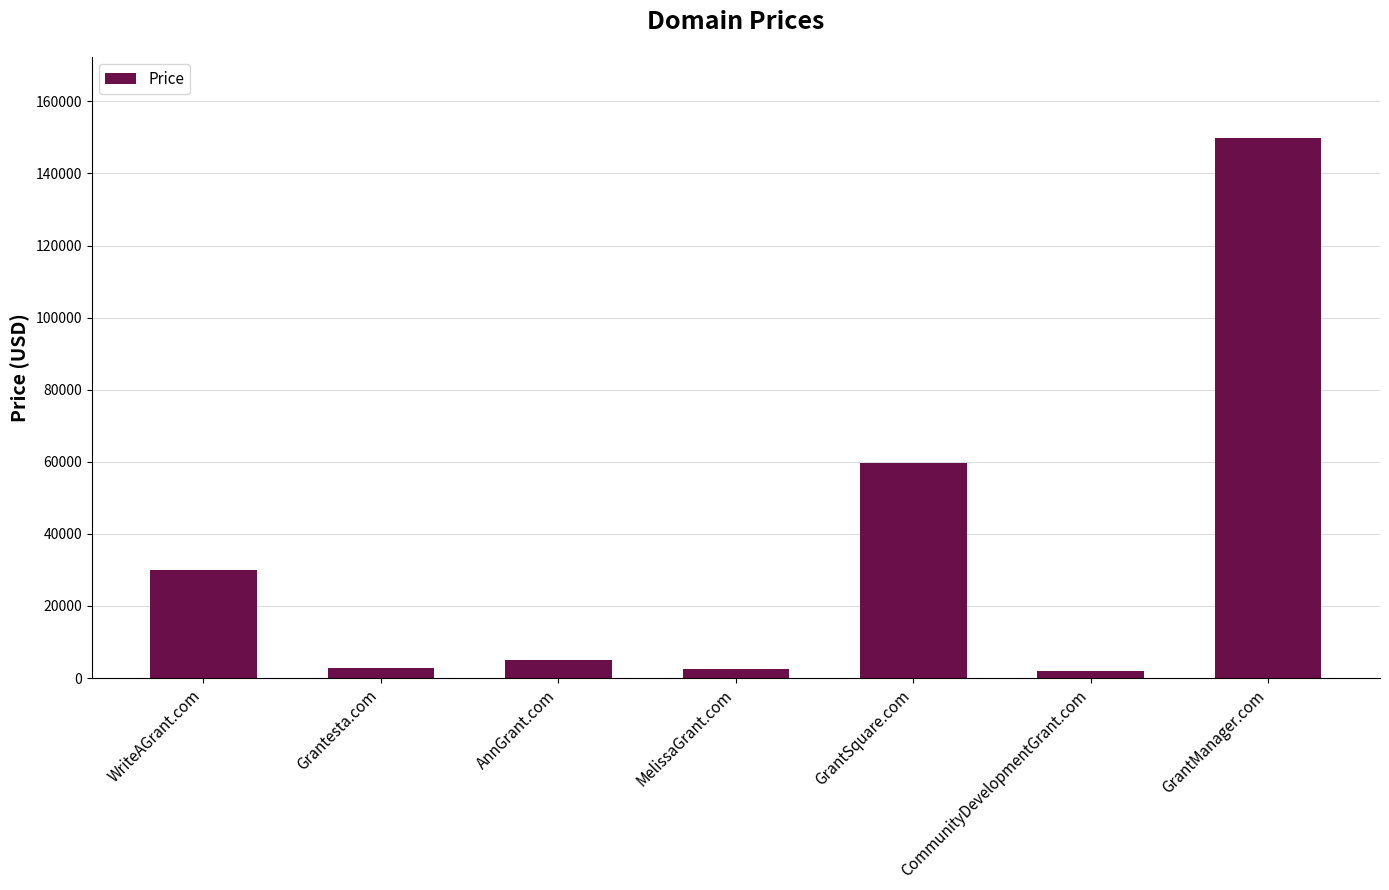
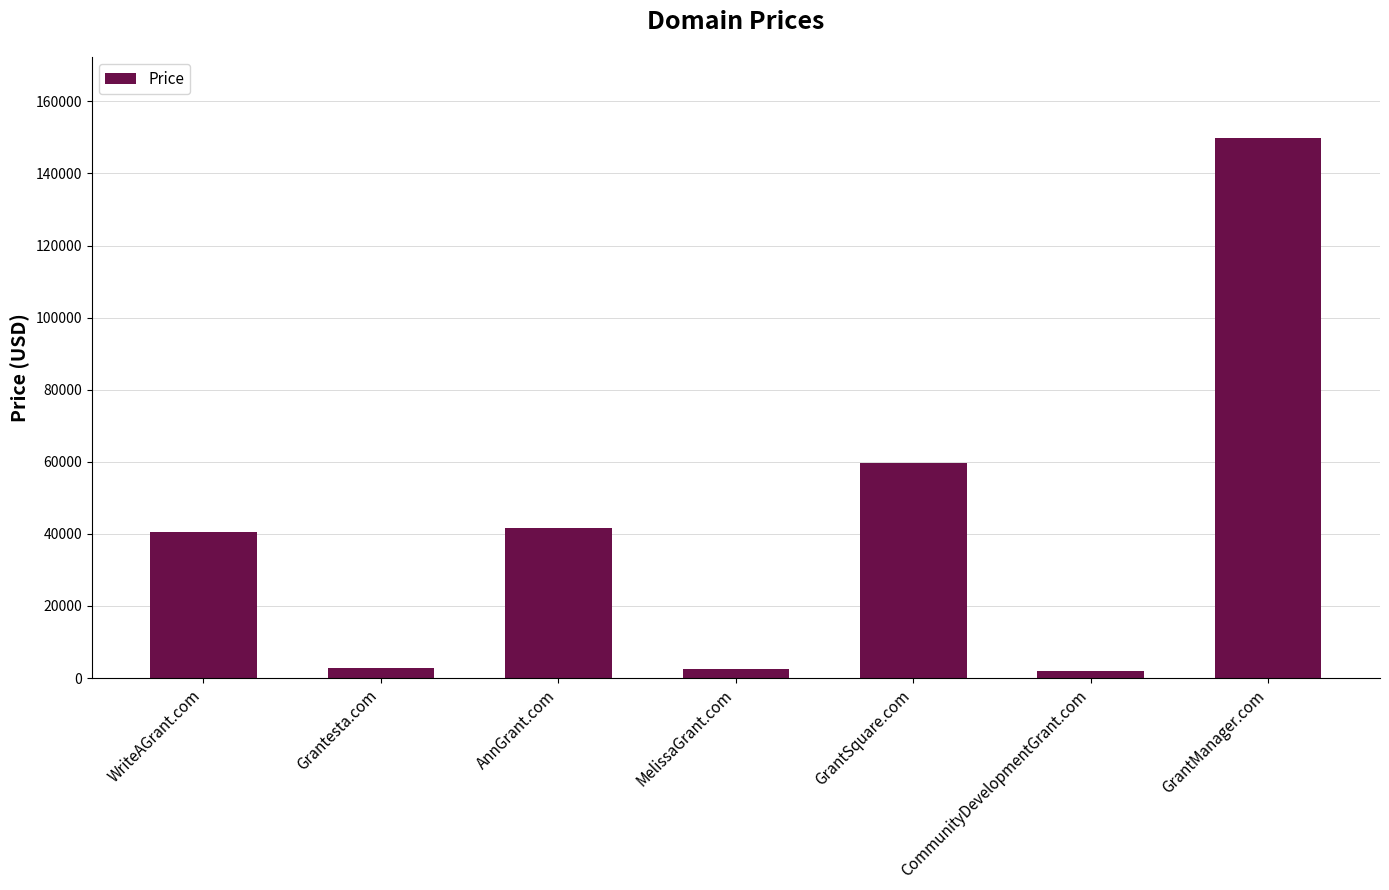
WriteAGrant.com: 30000 -> 41000
AnnGrant.com: 5000 -> 42000
